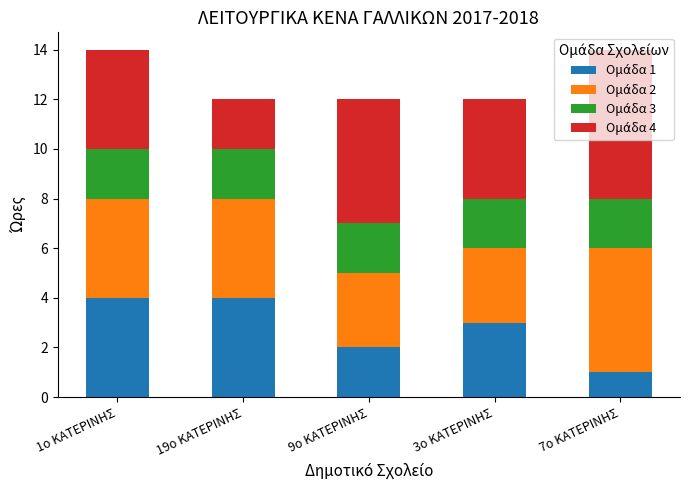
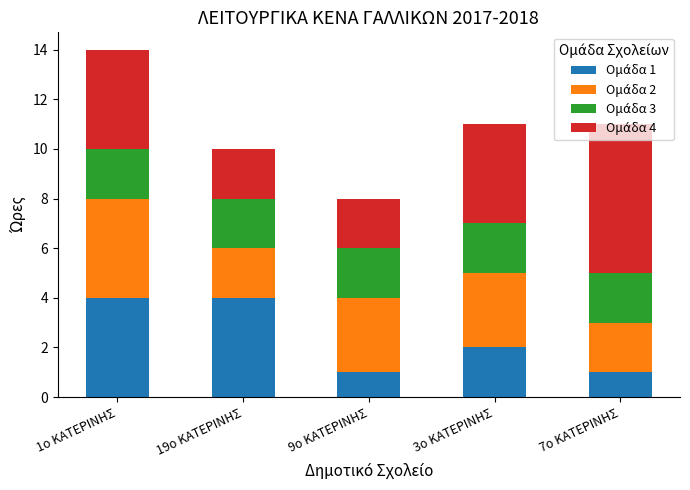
Ομάδα 2, 19ο ΚΑΤΕΡΙΝΗΣ: 4 -> 2
Ομάδα 1, 9ο ΚΑΤΕΡΙΝΗΣ: 2 -> 1
Ομάδα 4, 9ο ΚΑΤΕΡΙΝΗΣ: 5 -> 2
Ομάδα 1, 3ο ΚΑΤΕΡΙΝΗΣ: 3 -> 2
Ομάδα 2, 7ο ΚΑΤΕΡΙΝΗΣ: 5 -> 2
